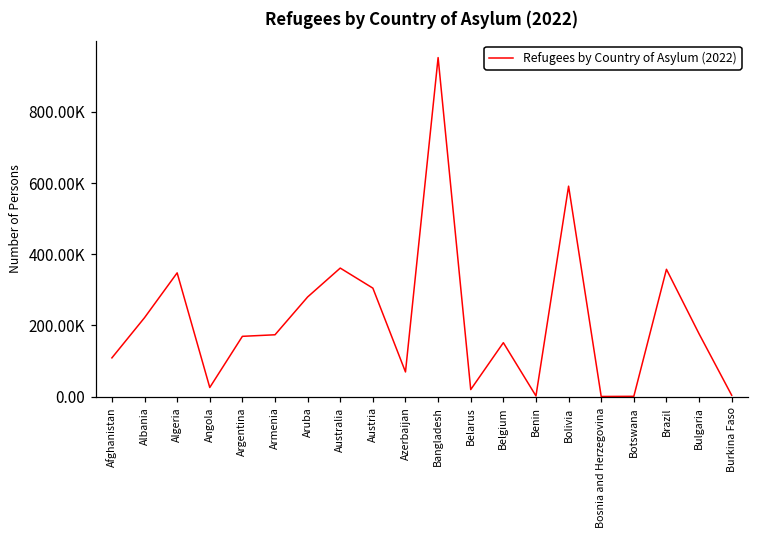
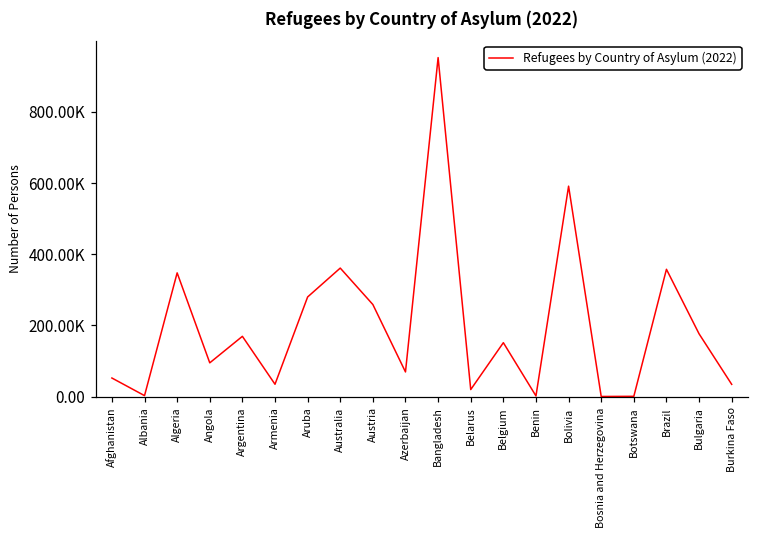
Afghanistan: 110000 -> 50000
Albania: 220000 -> 0
Angola: 30000 -> 90000
Armenia: 170000 -> 30000
Austria: 300000 -> 260000
Burkina Faso: 0 -> 30000
